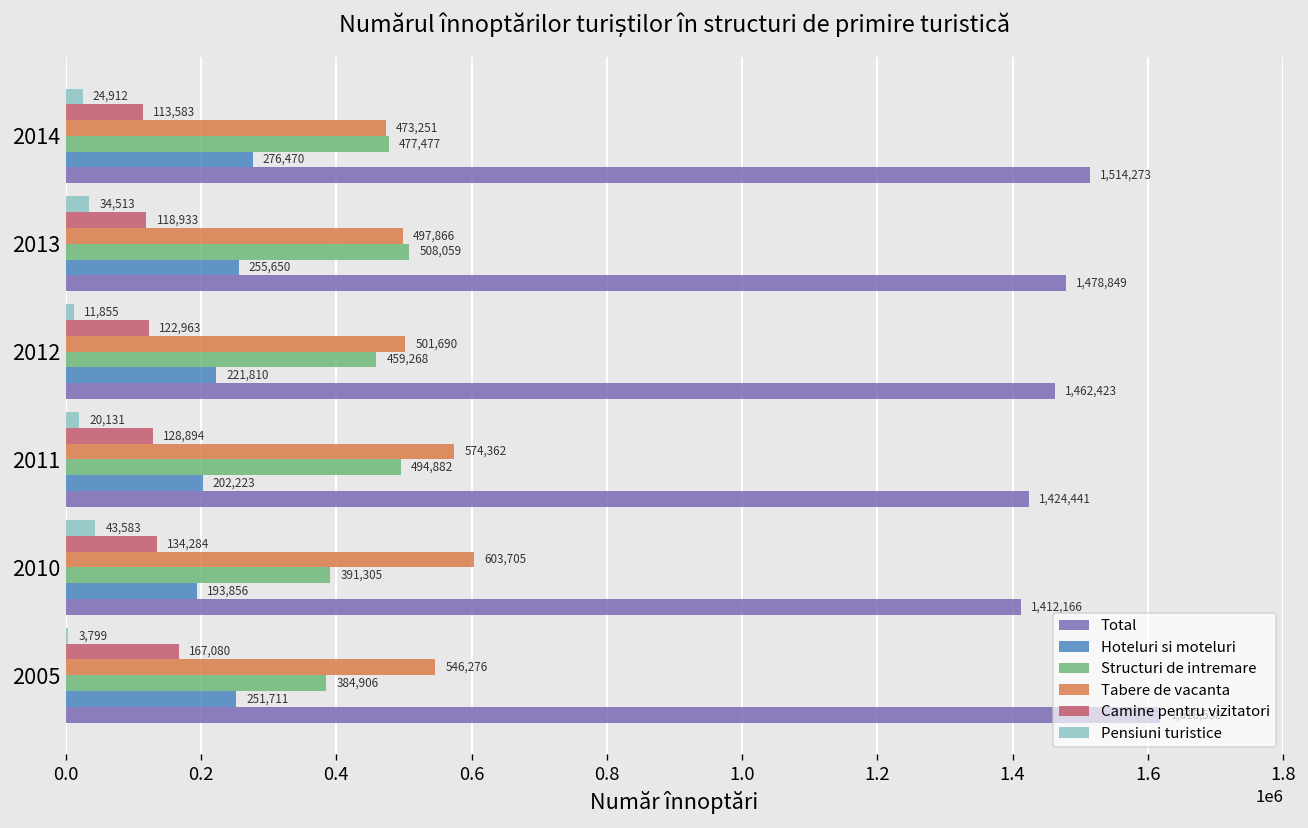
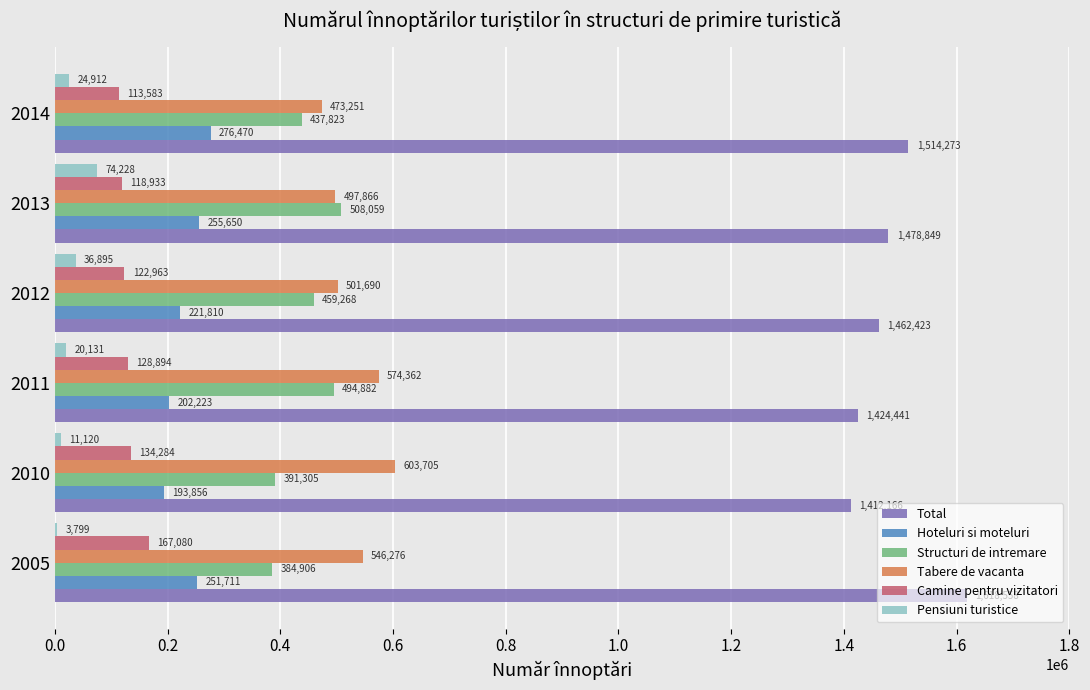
Structuri de intremare, 2014: 477,477 -> 437,823
Pensiuni turistice, 2013: 34,513 -> 74,228
Pensiuni turistice, 2012: 11,855 -> 36,895
Pensiuni turistice, 2010: 43,583 -> 11,120
